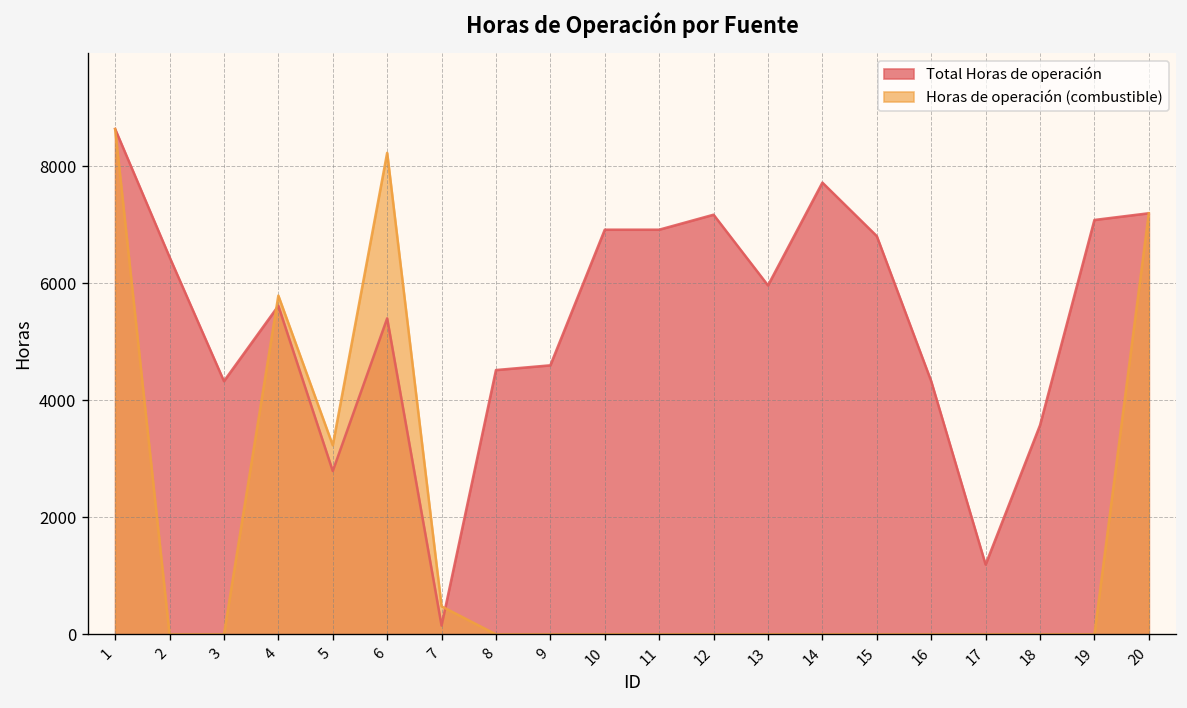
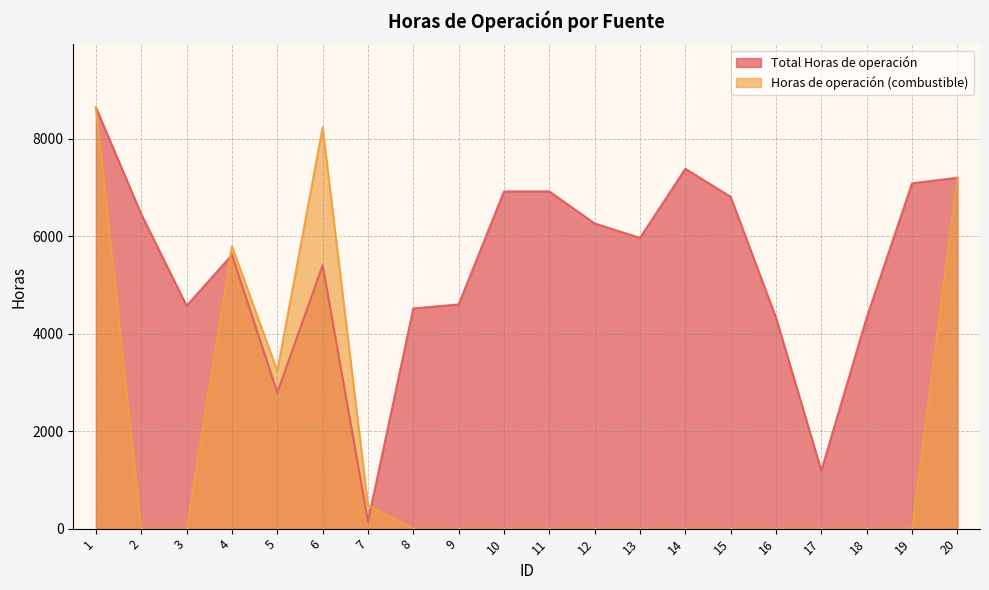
Total Horas de operación, 3: 4300 -> 4600
Total Horas de operación, 12: 7200 -> 6300
Total Horas de operación, 14: 7700 -> 7400
Total Horas de operación, 18: 3600 -> 4300
